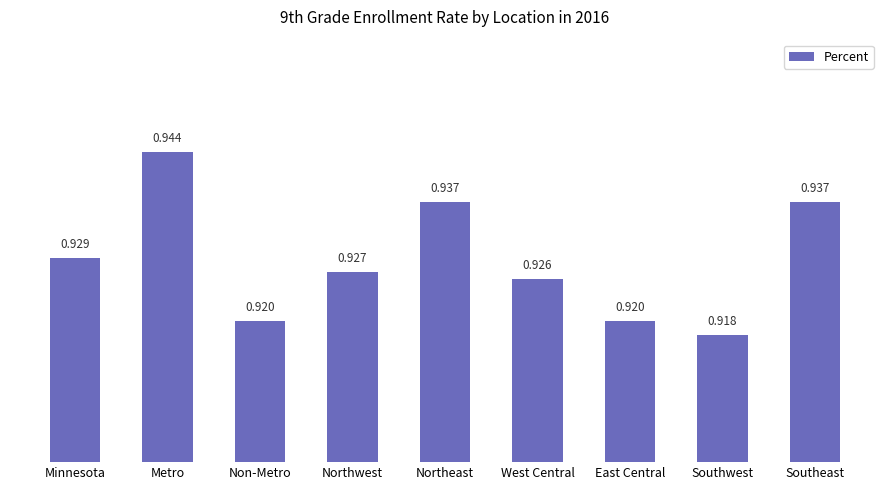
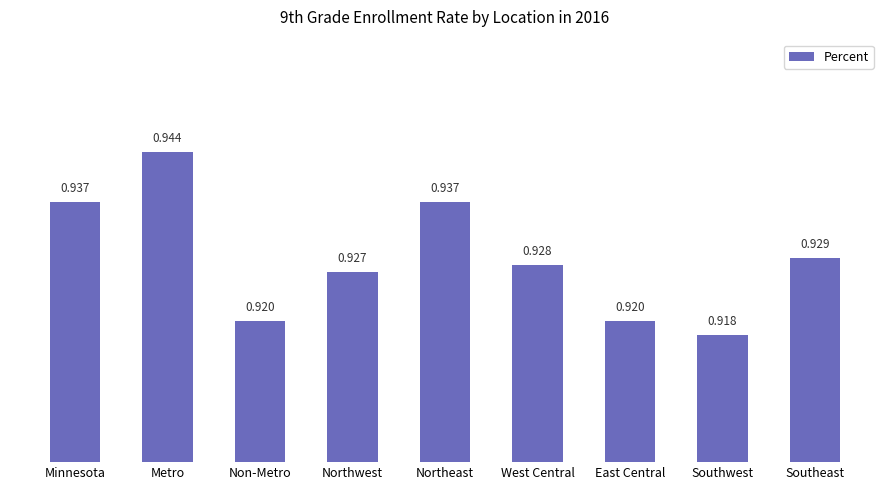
Minnesota: 0.929 -> 0.937
West Central: 0.926 -> 0.928
Southeast: 0.937 -> 0.929
